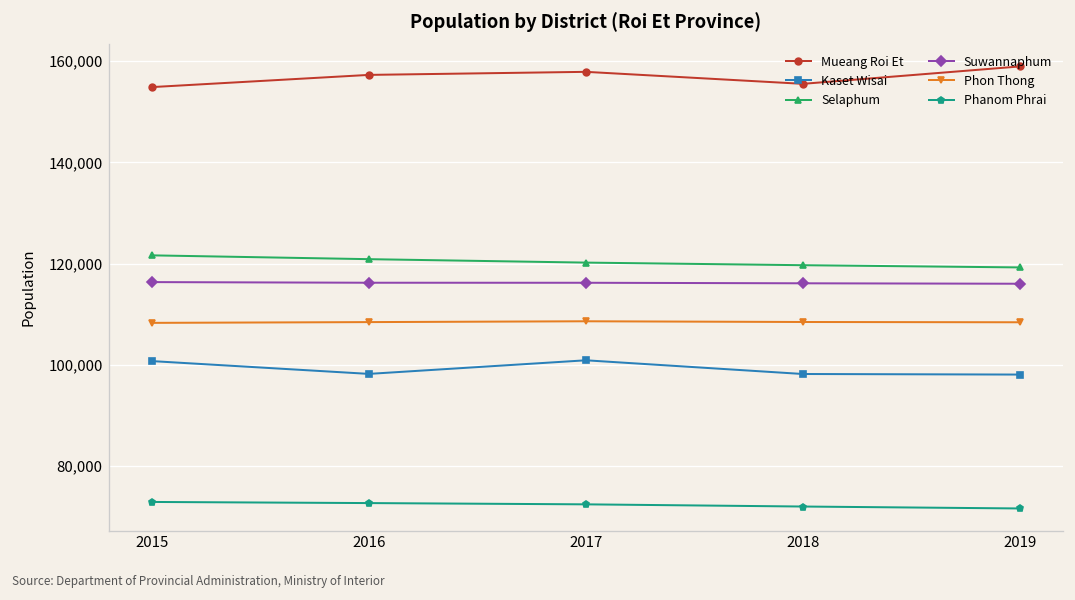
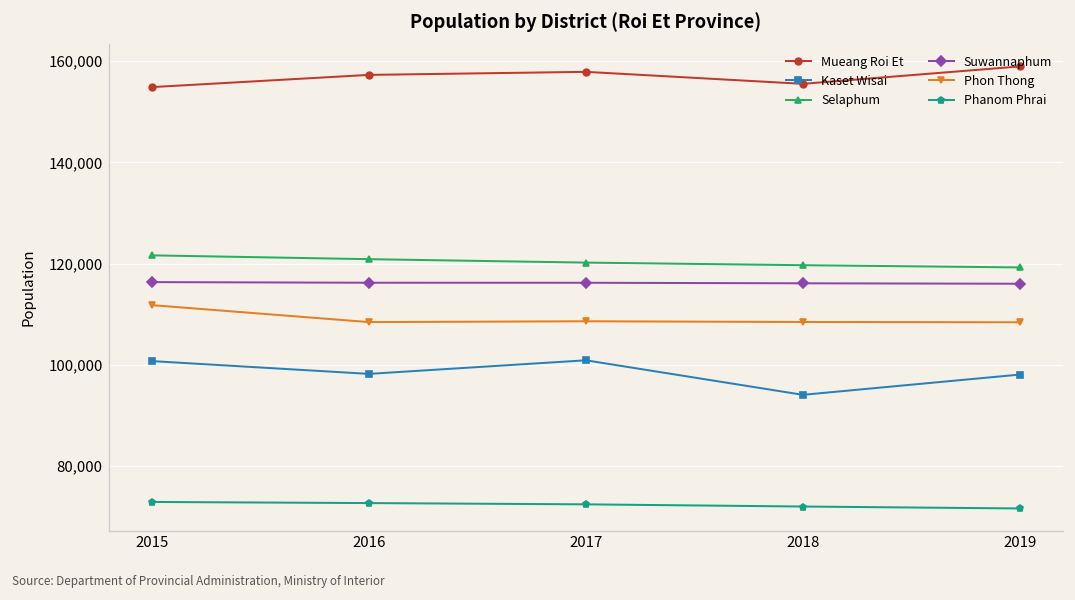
Phon Thong, 2015: 108,000 -> 112,000
Kaset Wisai, 2018: 98,000 -> 94,000
